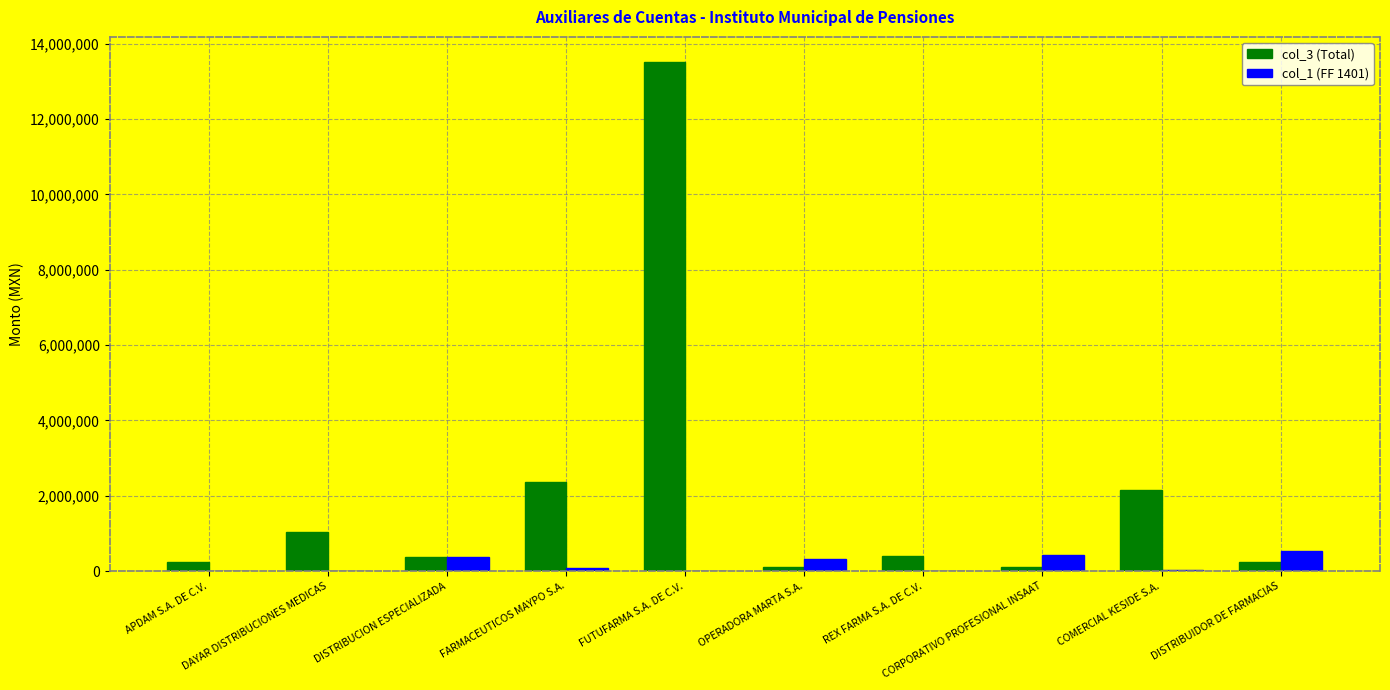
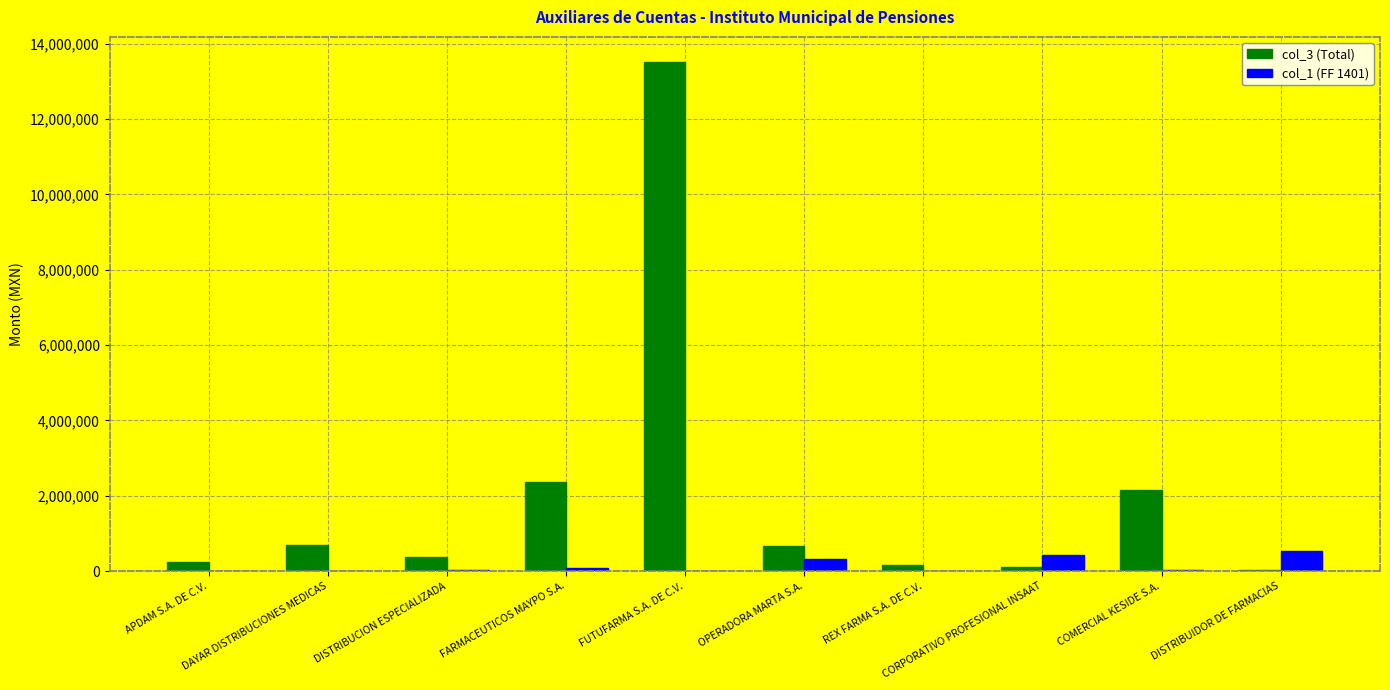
col_3 (Total), DAYAR DISTRIBUCIONES MEDICAS: 1,100,000 -> 700,000
col_1 (FF 1401), DISTRIBUCION ESPECIALIZADA: 400,000 -> 0
col_3 (Total), OPERADORA MARTA S.A.: 100,000 -> 700,000
col_3 (Total), REX FARMA S.A. DE C.V.: 400,000 -> 200,000
col_3 (Total), DISTRIBUIDOR DE FARMACIAS: 300,000 -> 0
